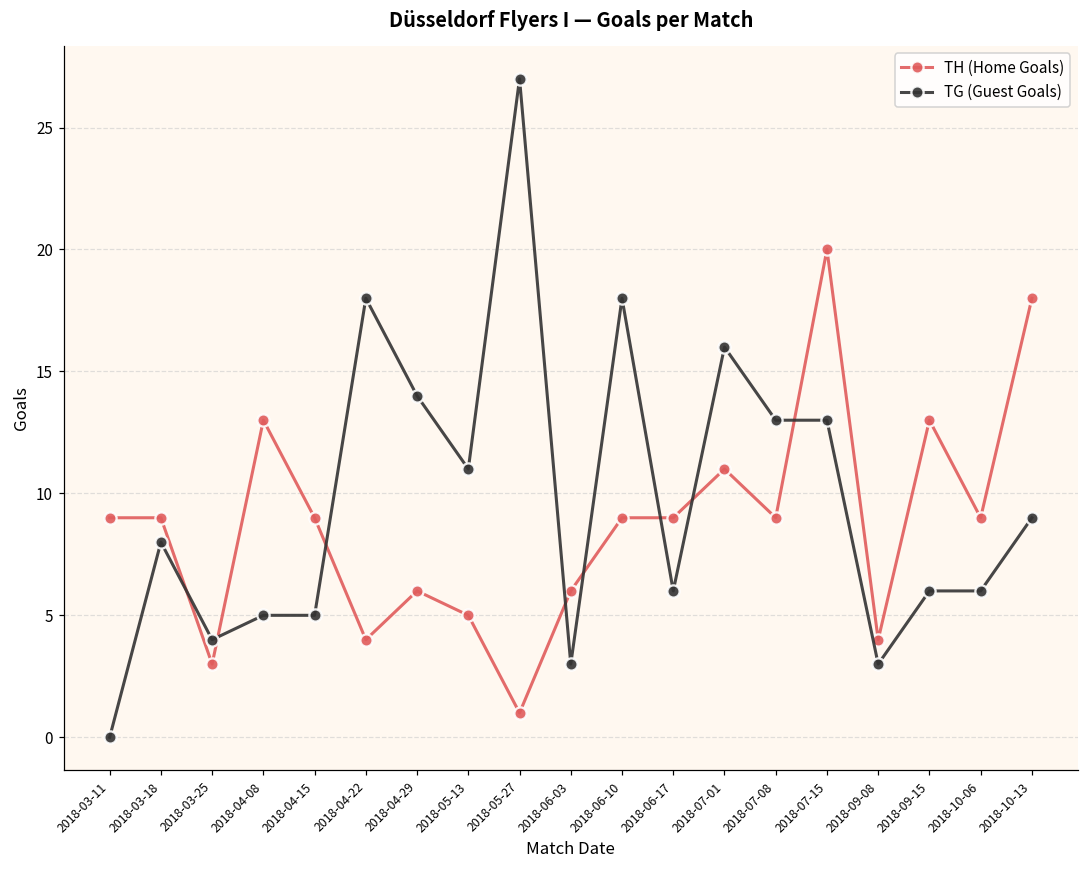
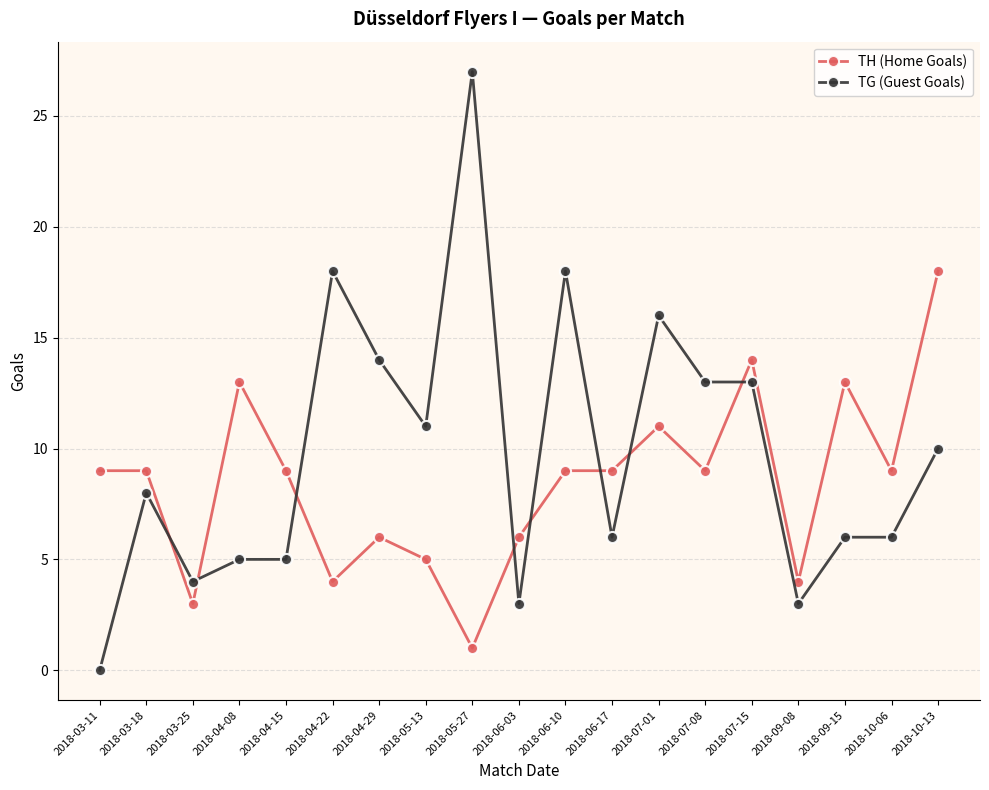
TH (Home Goals), 2018-07-15: 20 -> 14
TG (Guest Goals), 2018-10-13: 9 -> 10
